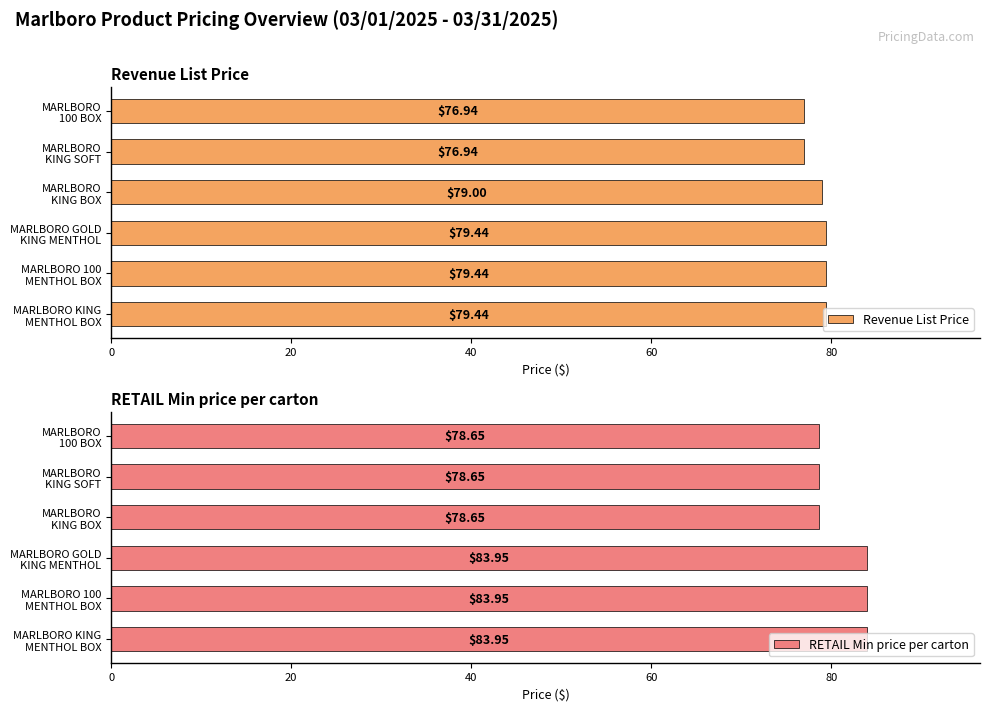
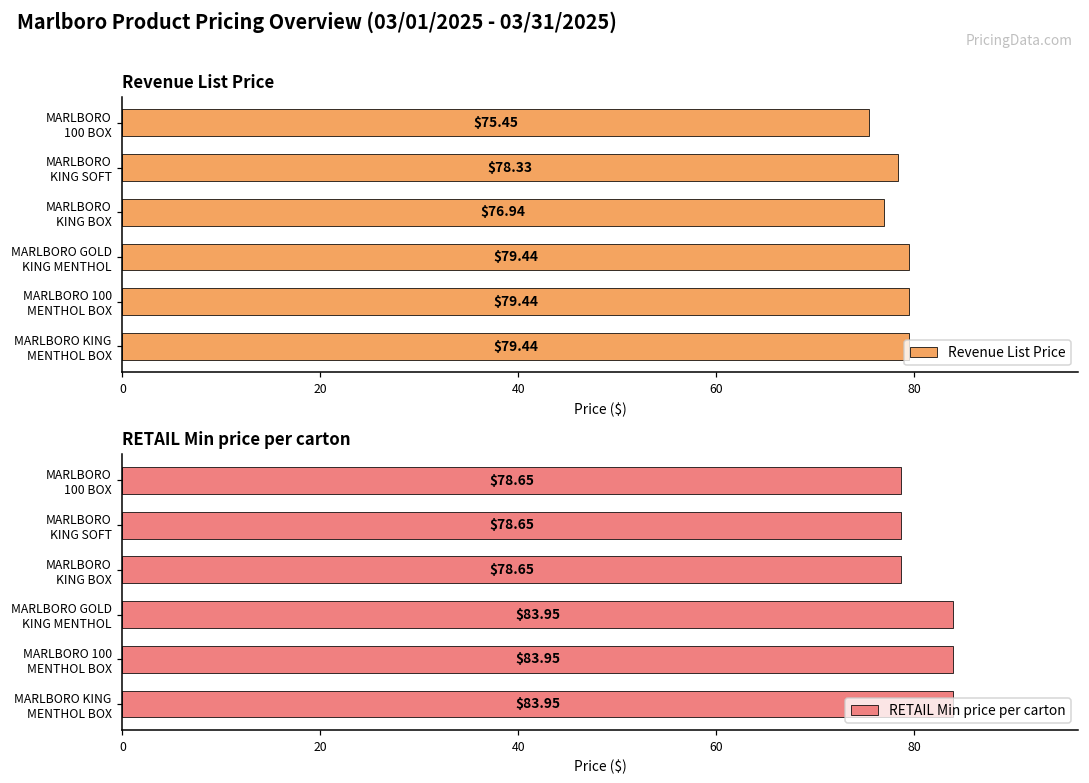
Revenue List Price, MARLBORO 100 BOX: $76.94 -> $75.45
Revenue List Price, MARLBORO KING SOFT: $76.94 -> $78.33
Revenue List Price, MARLBORO KING BOX: $79.00 -> $76.94
